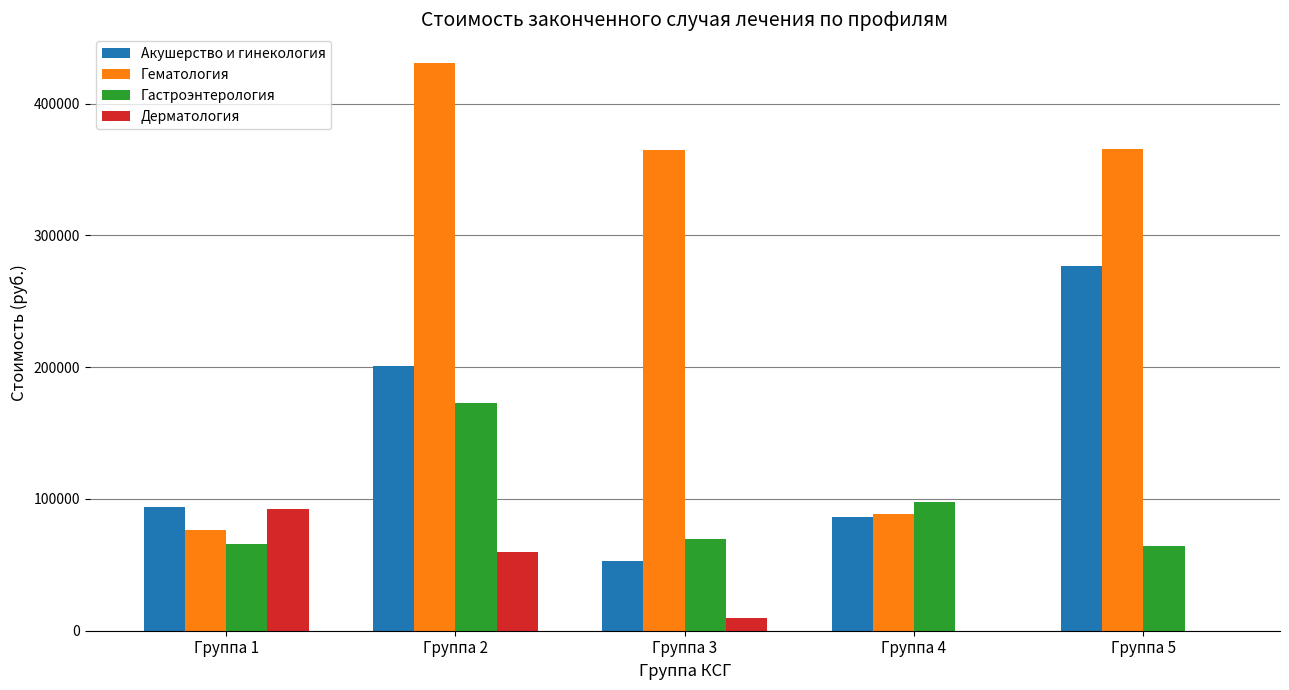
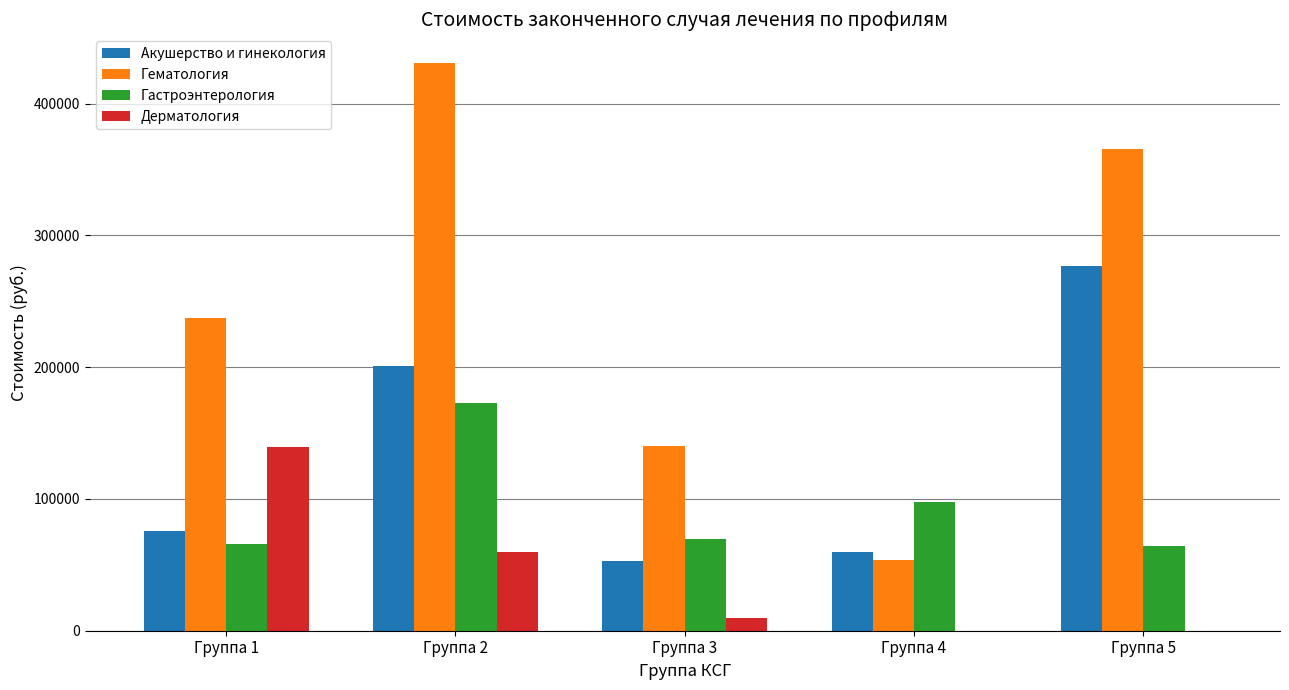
Акушерство и гинекология, Группа 1: 94000 -> 75000
Гематология, Группа 1: 76000 -> 237000
Дерматология, Группа 1: 93000 -> 139000
Гематология, Группа 3: 365000 -> 140000
Акушерство и гинекология, Группа 4: 86000 -> 60000
Гематология, Группа 4: 88000 -> 54000
